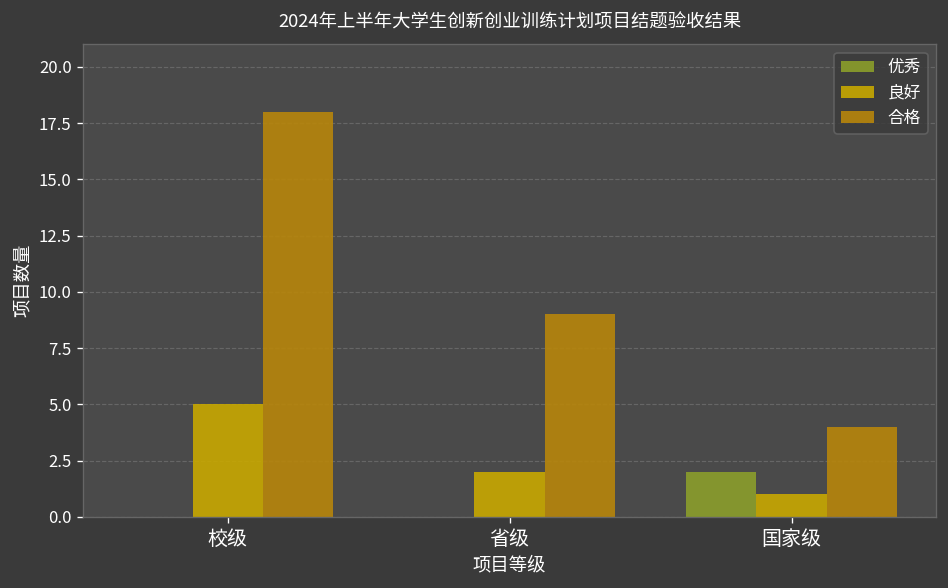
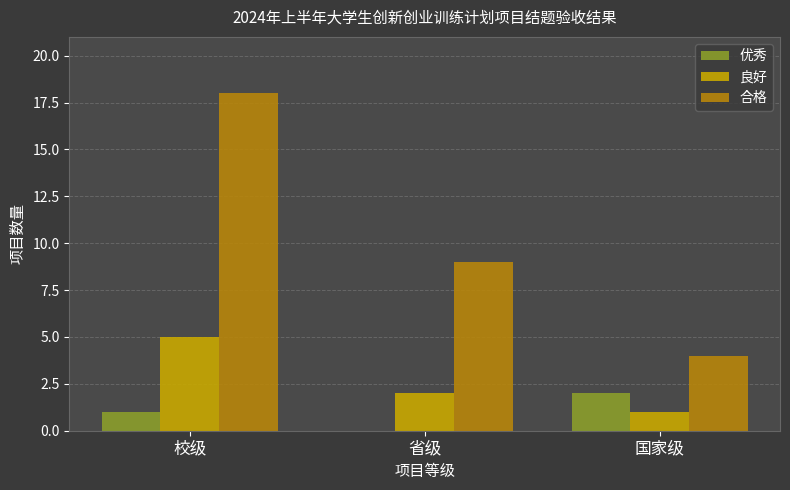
优秀, 校级: 0 -> 1
